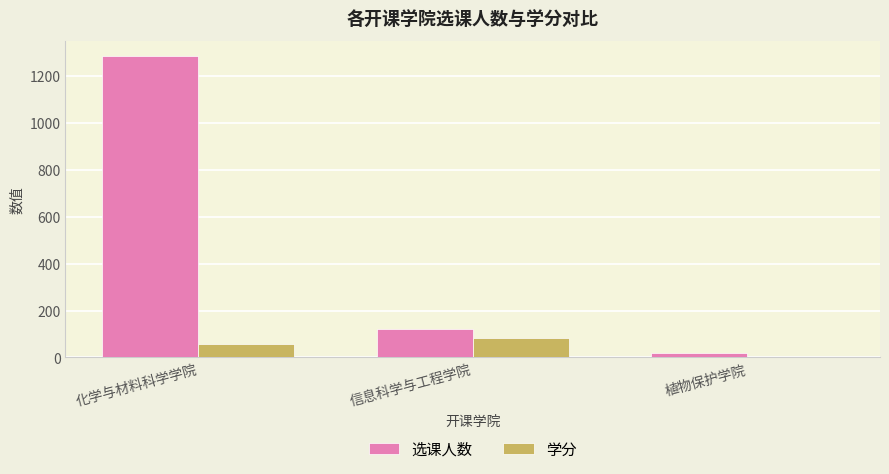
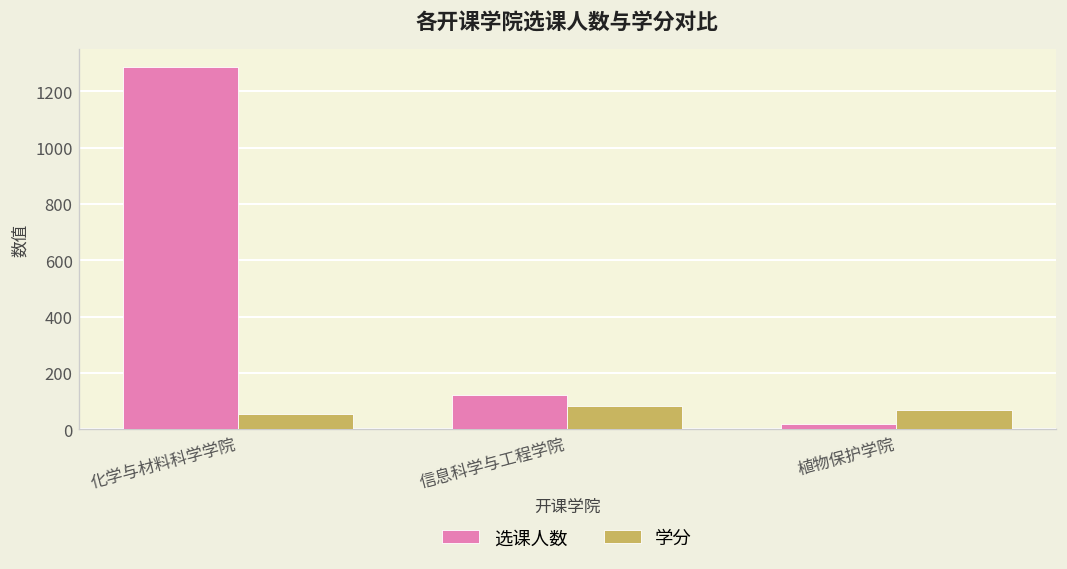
学分, 植物保护学院: 0 -> 70
